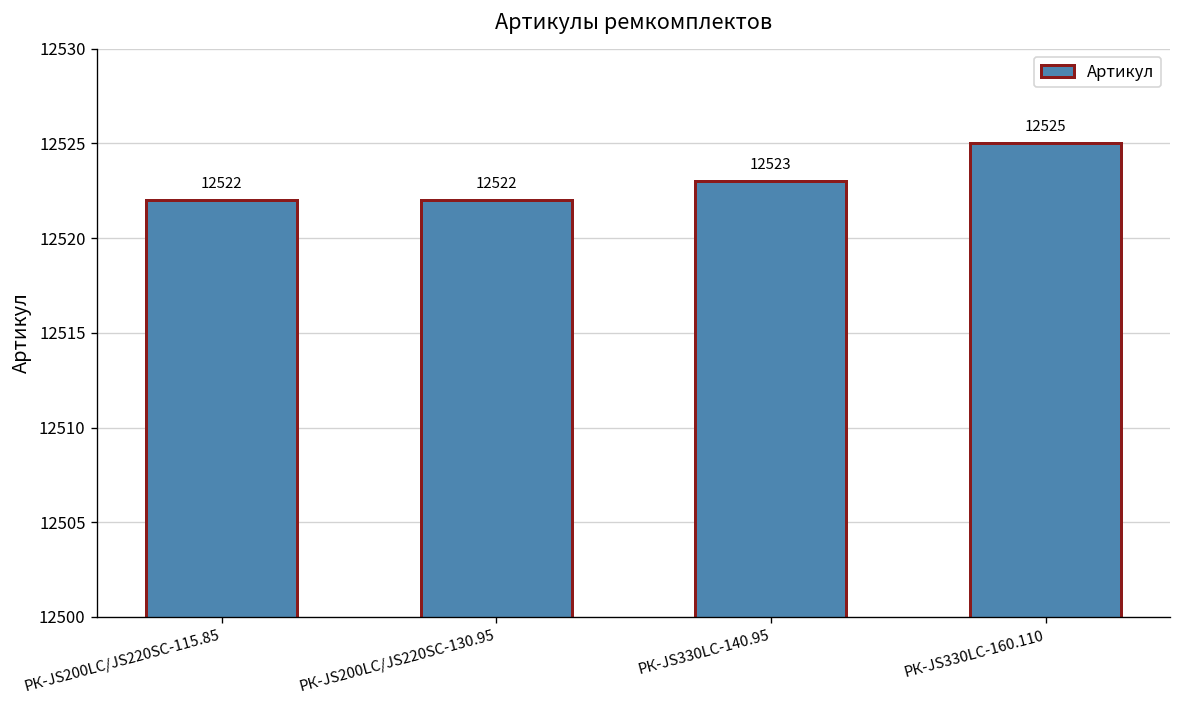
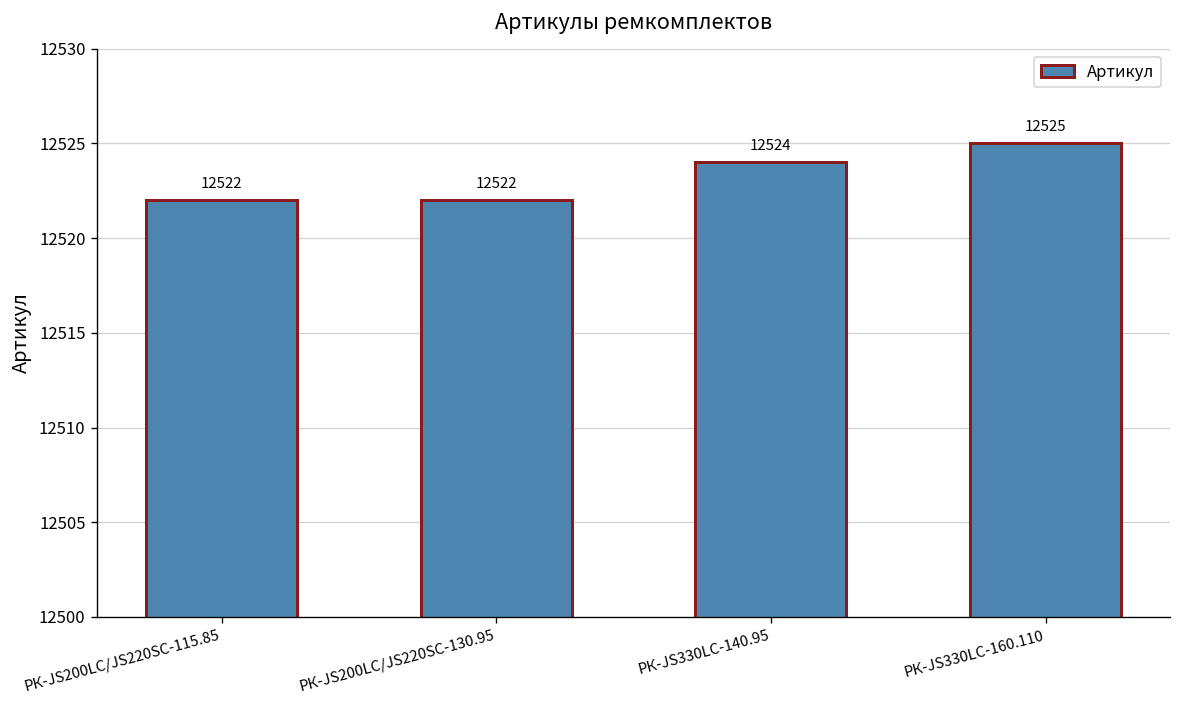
РК-JS330LC-140.95: 12523 -> 12524
